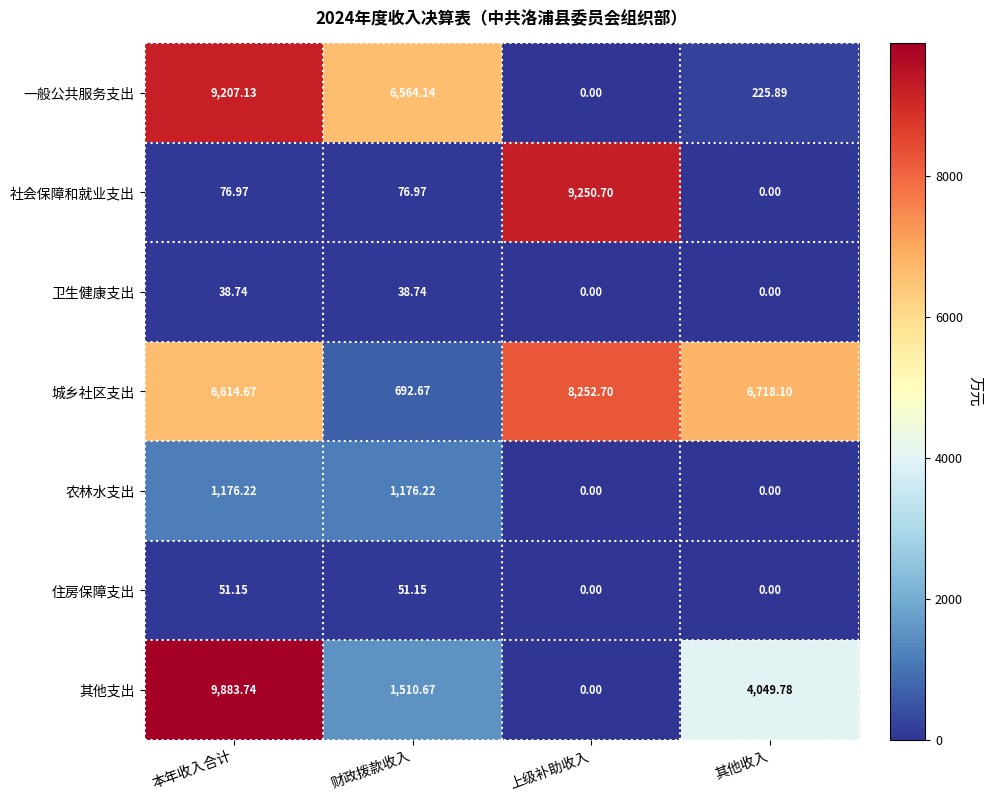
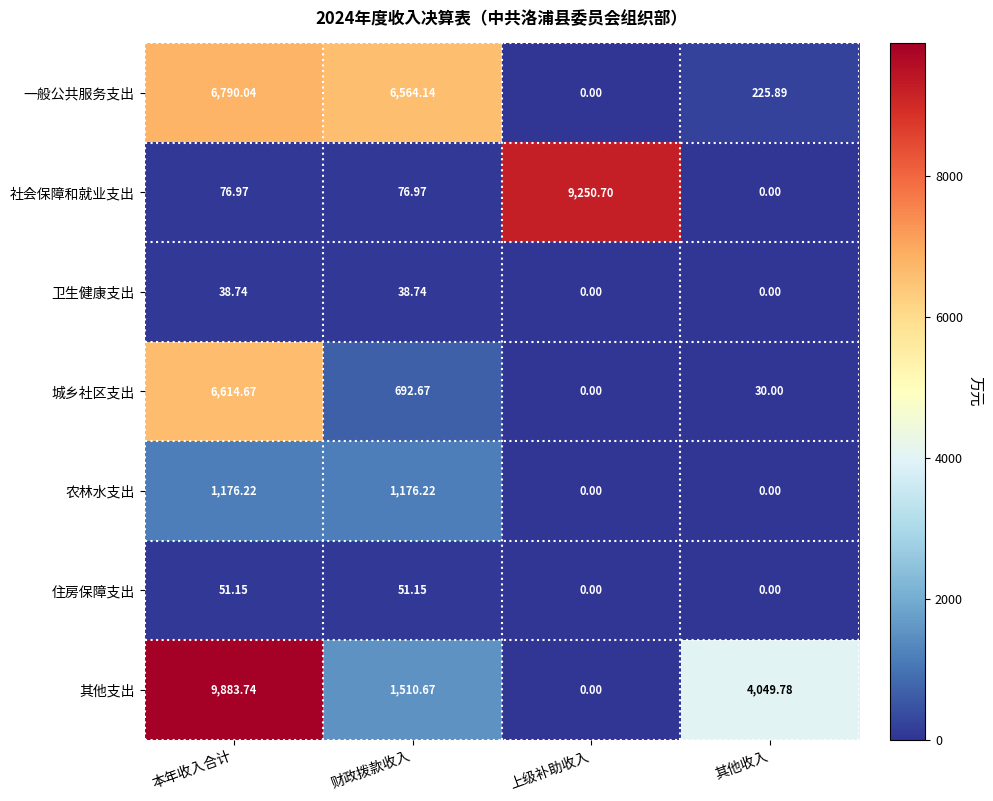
一般公共服务支出, 本年收入合计: 9,207.13 -> 6,790.04
城乡社区支出, 上级补助收入: 8,252.70 -> 0.00
城乡社区支出, 其他收入: 6,718.10 -> 30.00
